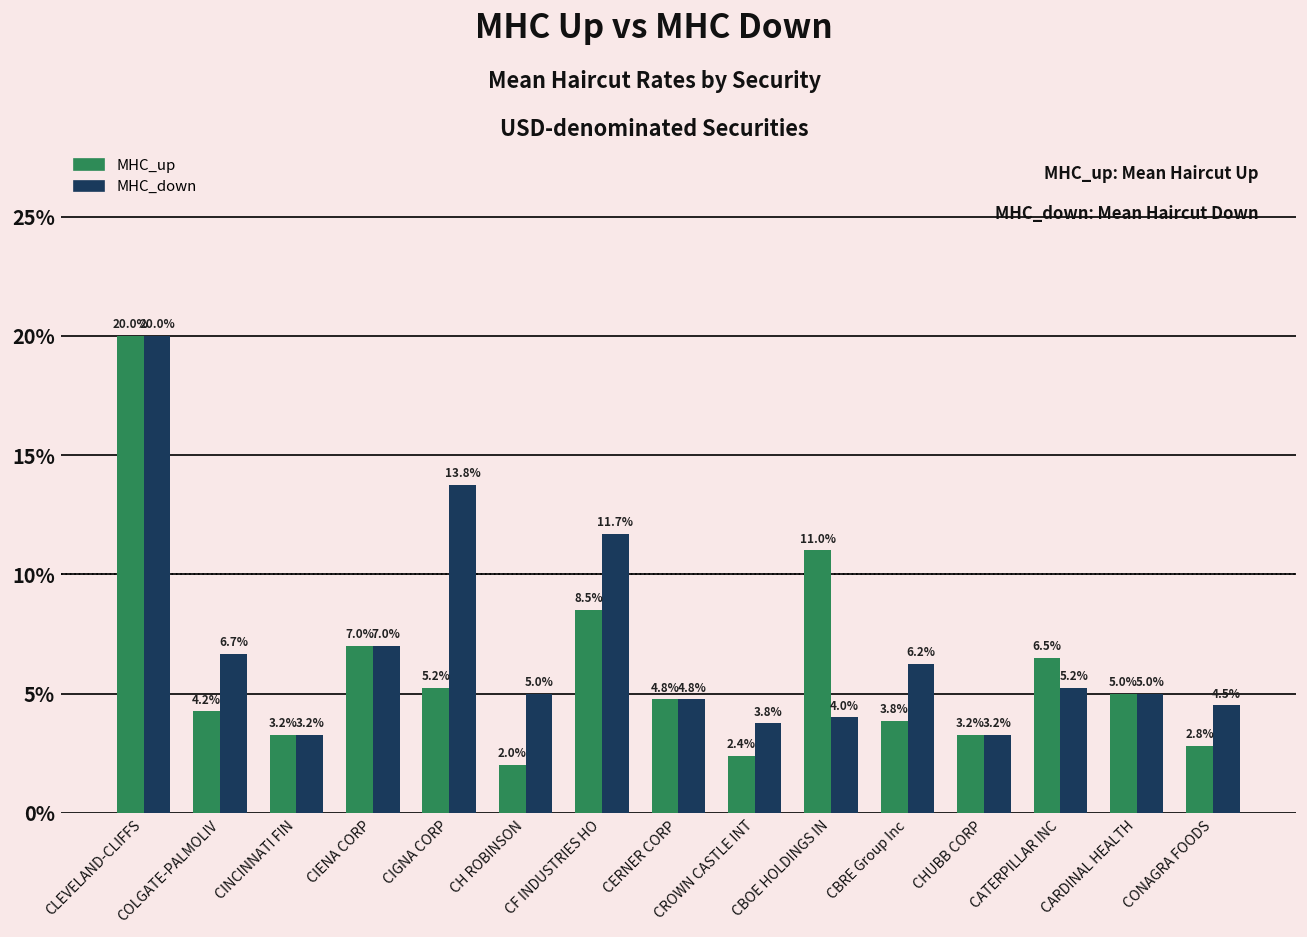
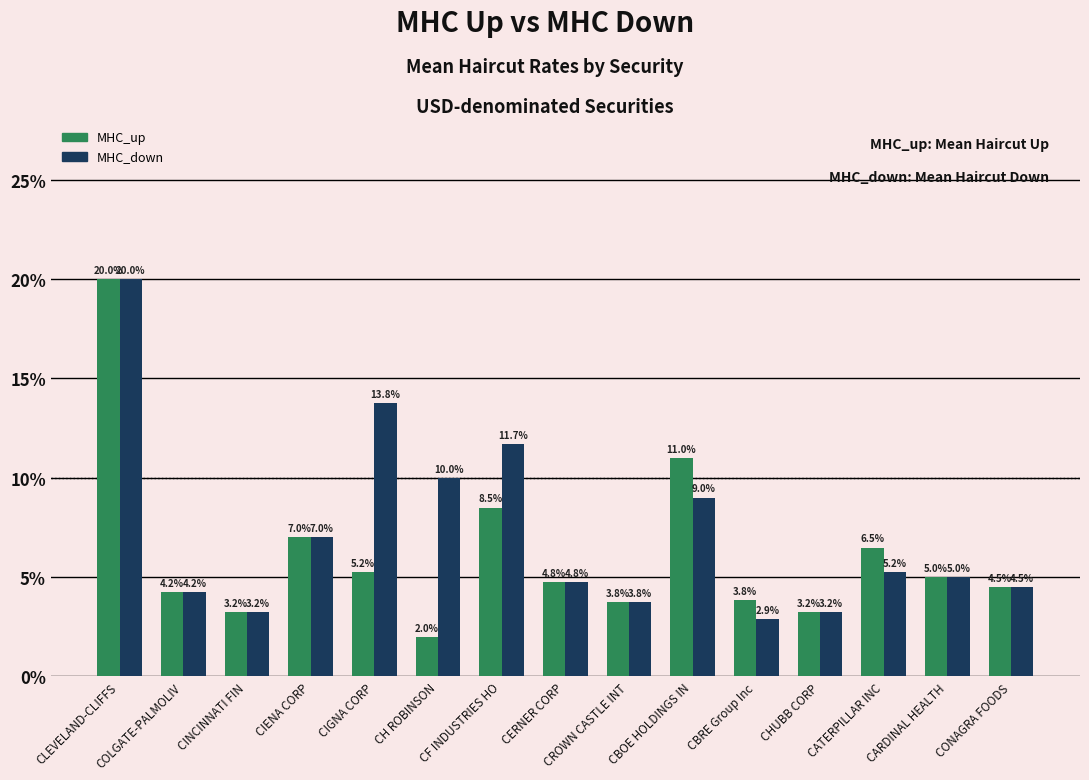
MHC_down, COLGATE-PALMOLIV: 6.7% -> 4.2%
MHC_down, CH ROBINSON: 5.0% -> 10.0%
MHC_up, CROWN CASTLE INT: 2.4% -> 3.8%
MHC_down, CBOE HOLDINGS IN: 4.0% -> 9.0%
MHC_down, CBRE Group Inc: 6.2% -> 2.9%
MHC_up, CONAGRA FOODS: 2.8% -> 4.5%
